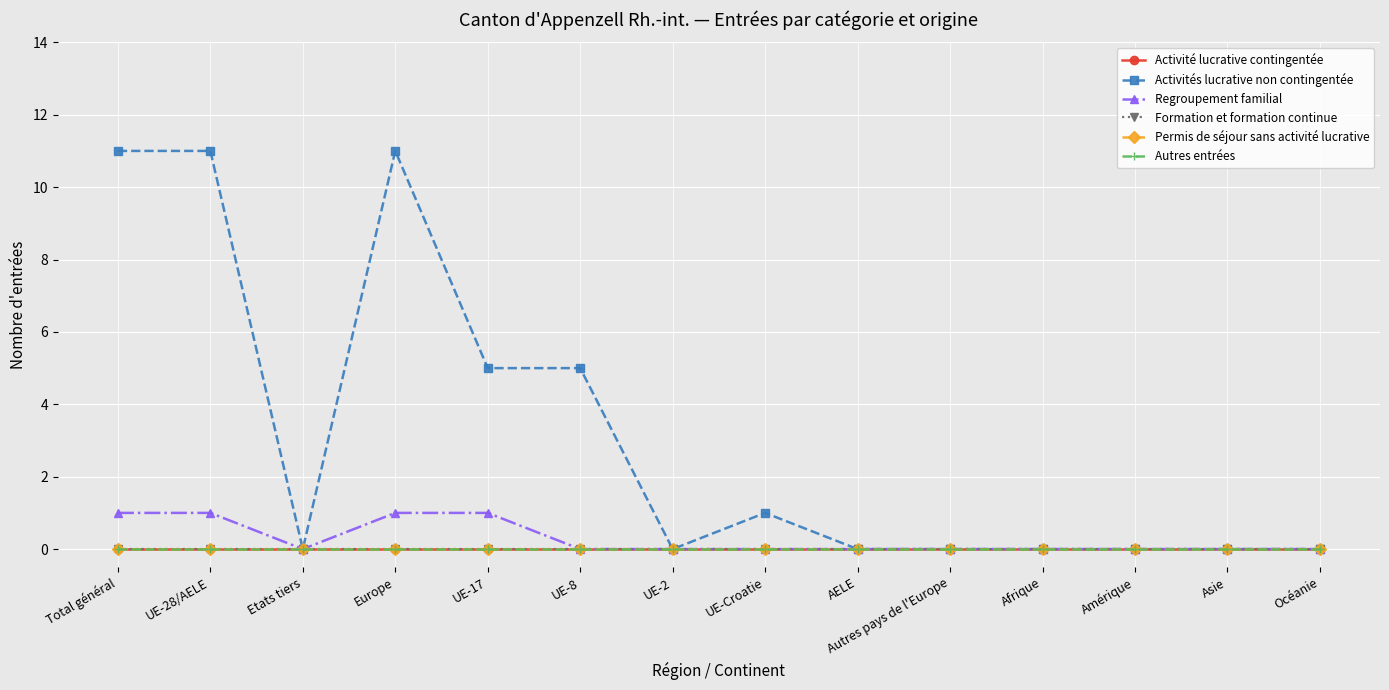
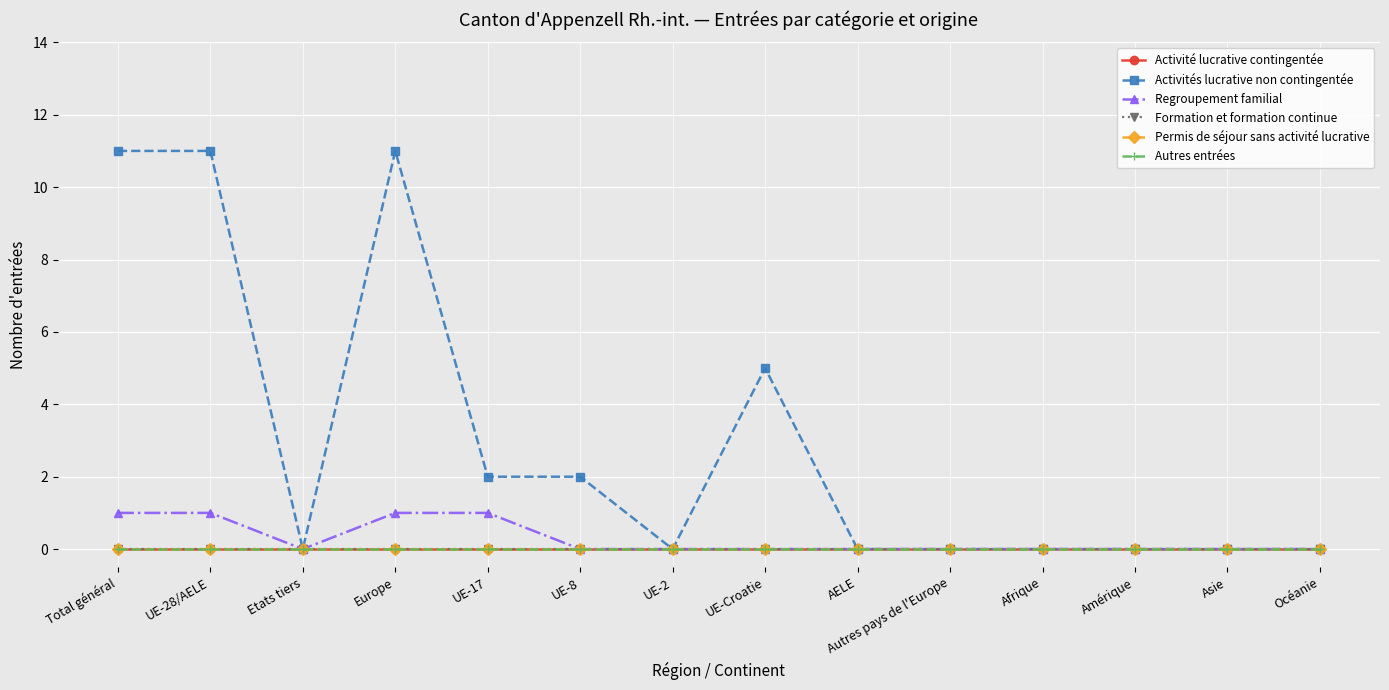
Activités lucrative non contingentée, UE-17: 5 -> 2
Activités lucrative non contingentée, UE-8: 5 -> 2
Activités lucrative non contingentée, UE-Croatie: 1 -> 5
